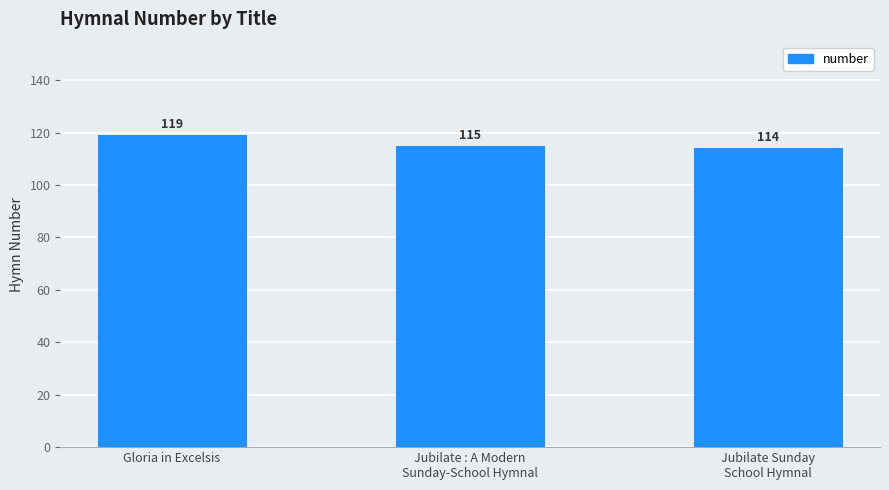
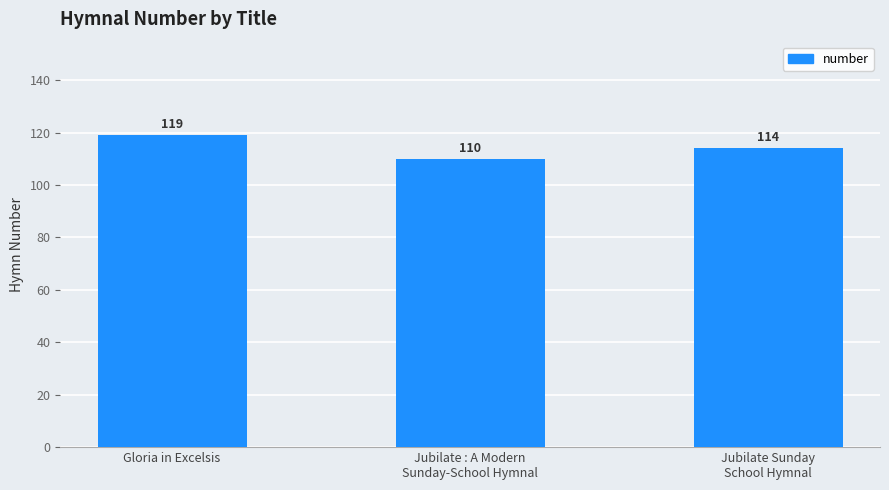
Jubilate : A Modern Sunday-School Hymnal: 115 -> 110
